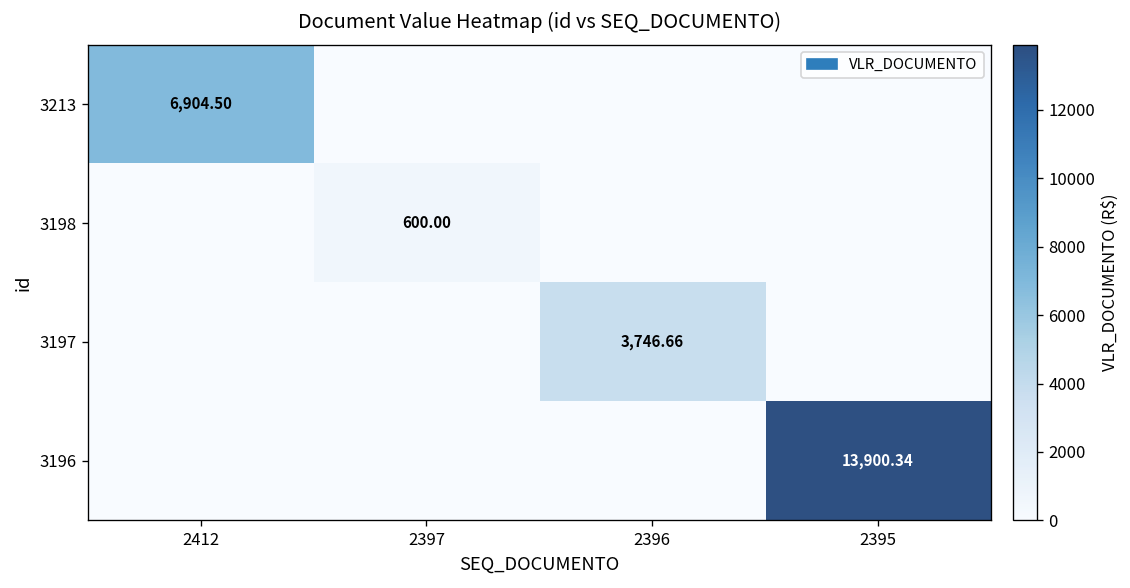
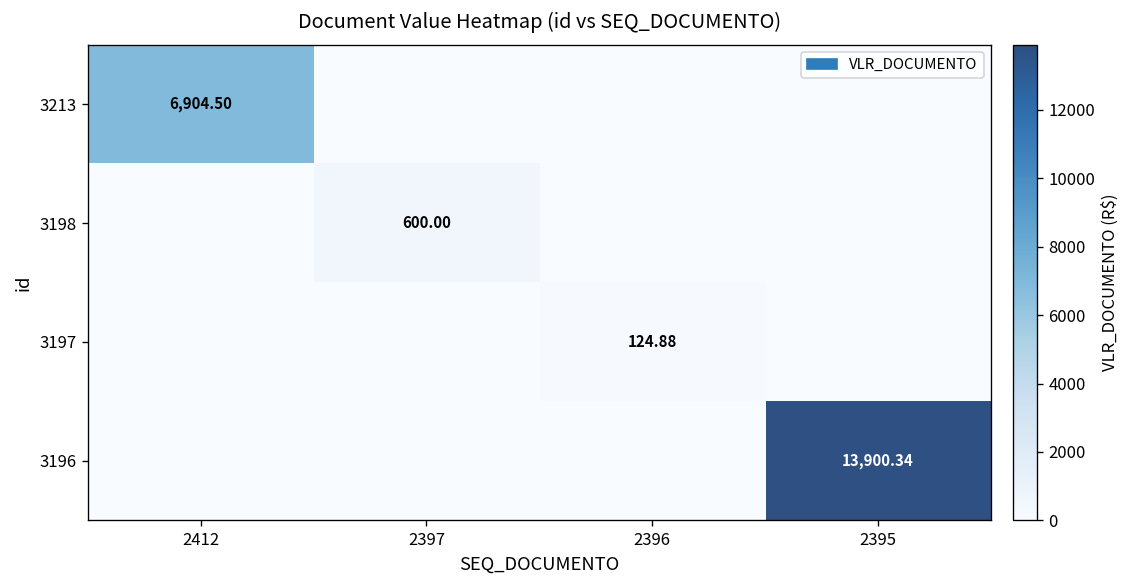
3197, 2396: 3,746.66 -> 124.88
